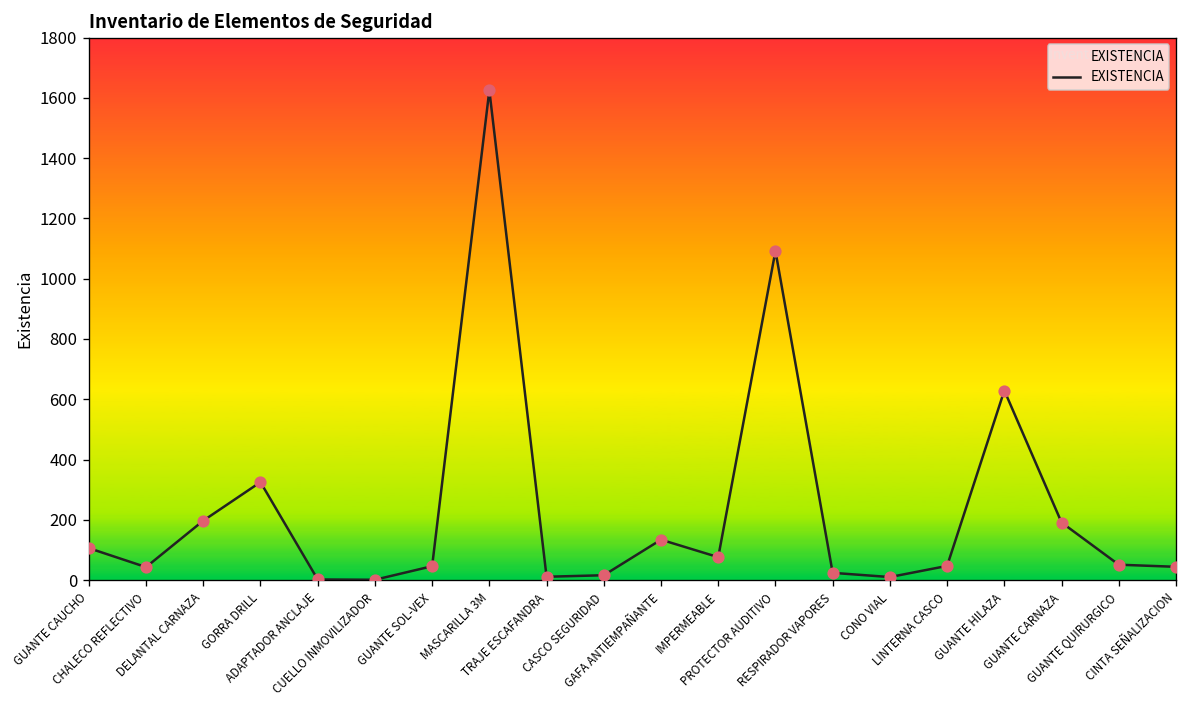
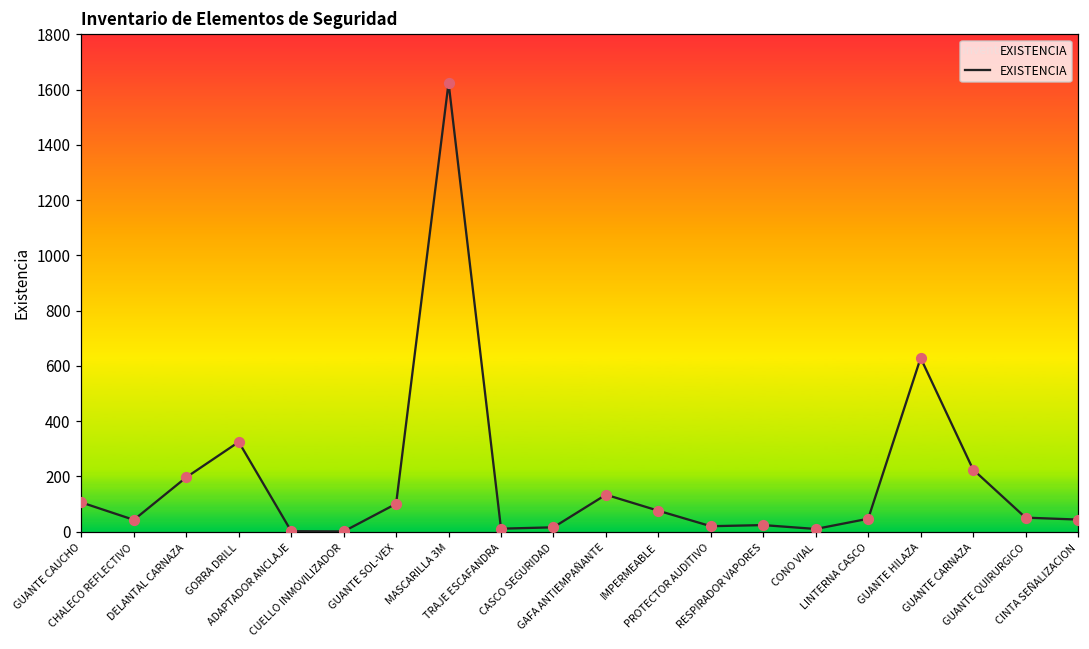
GUANTE SOL-VEX: 50 -> 100
PROTECTOR AUDITIVO: 1090 -> 20
GUANTE CARNAZA: 190 -> 230
